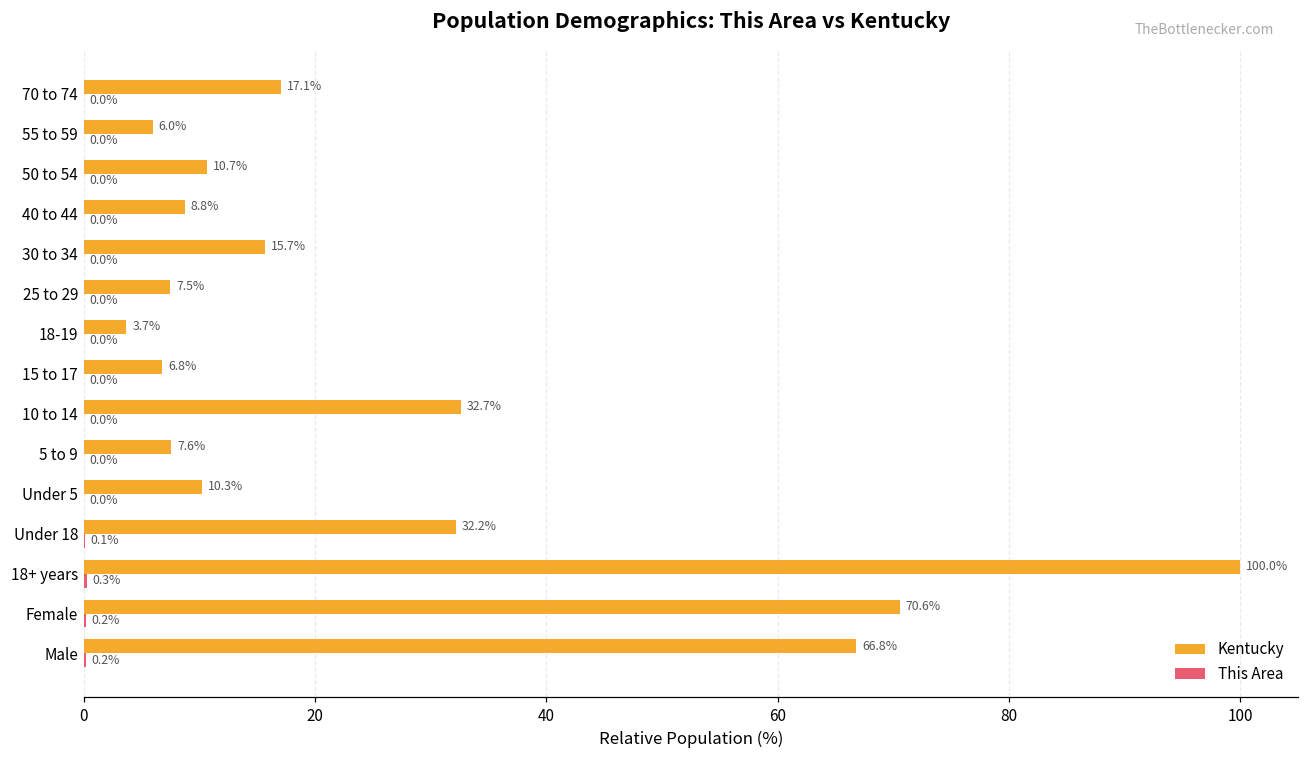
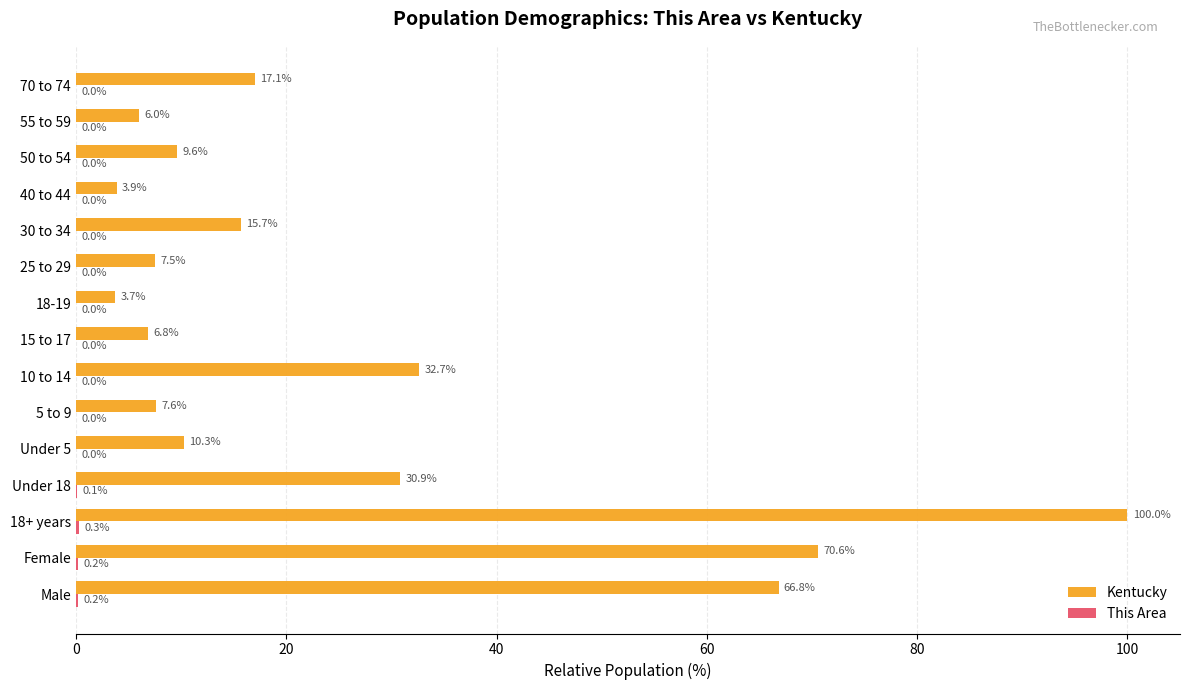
Kentucky, 50 to 54: 10.7% -> 9.6%
Kentucky, 40 to 44: 8.8% -> 3.9%
Kentucky, Under 18: 32.2% -> 30.9%
